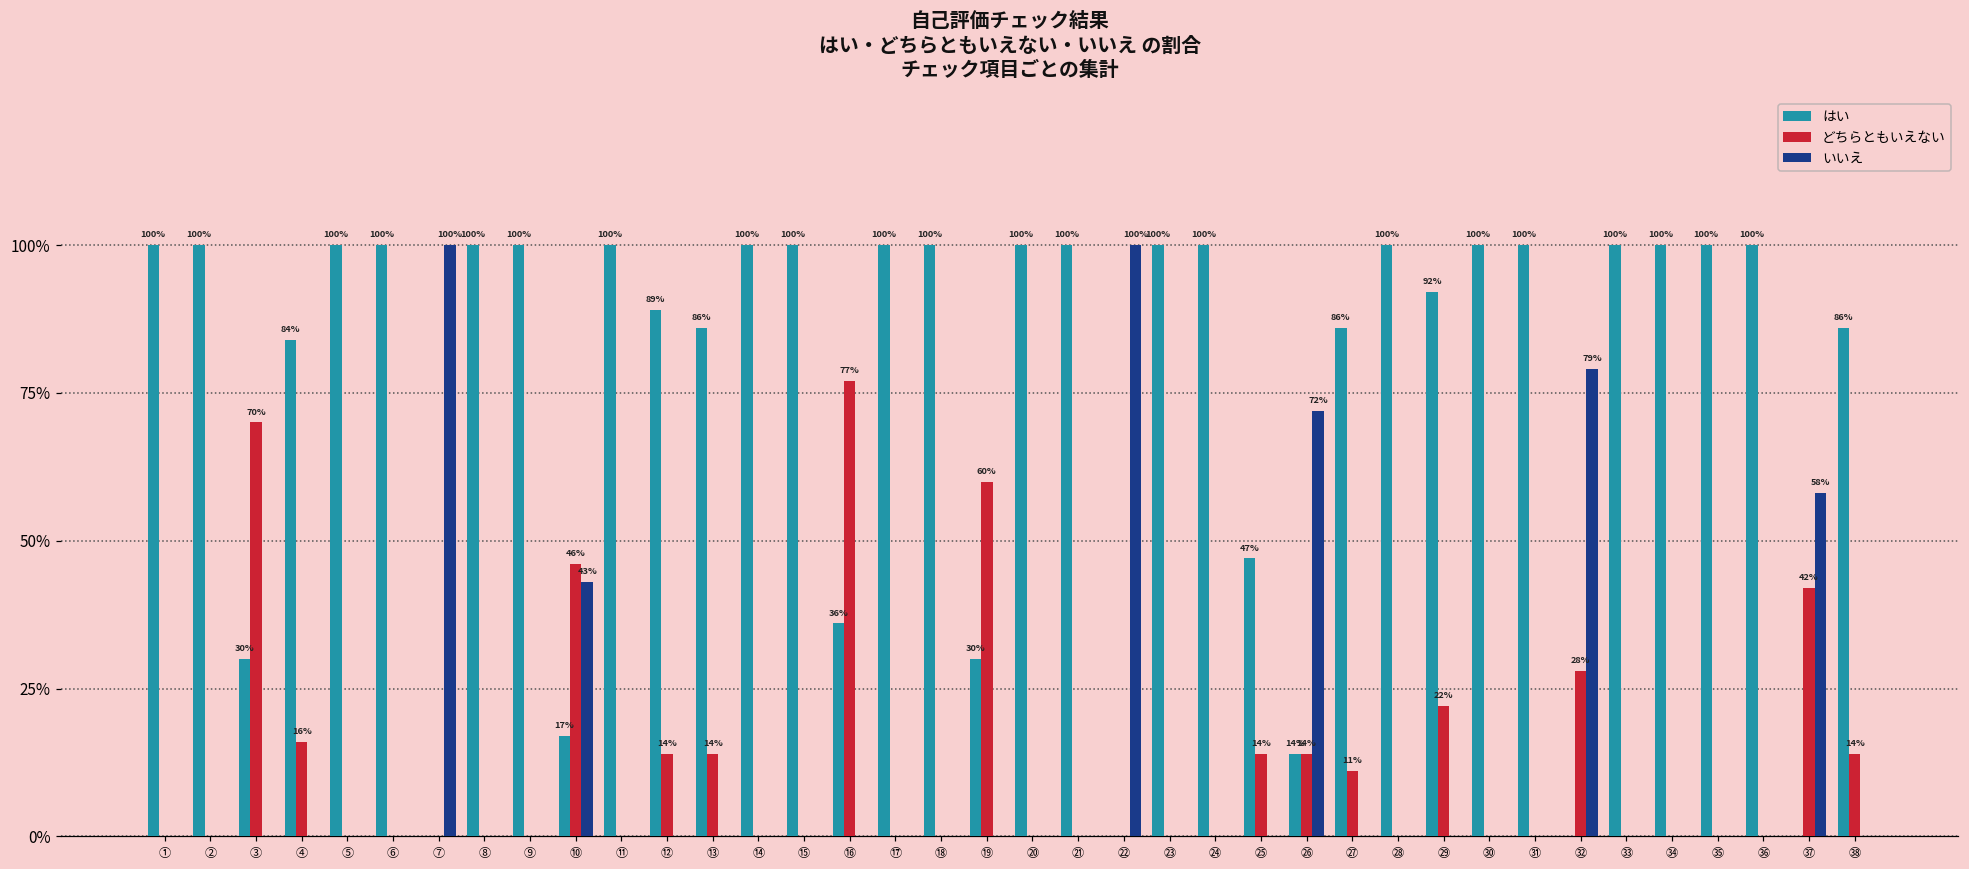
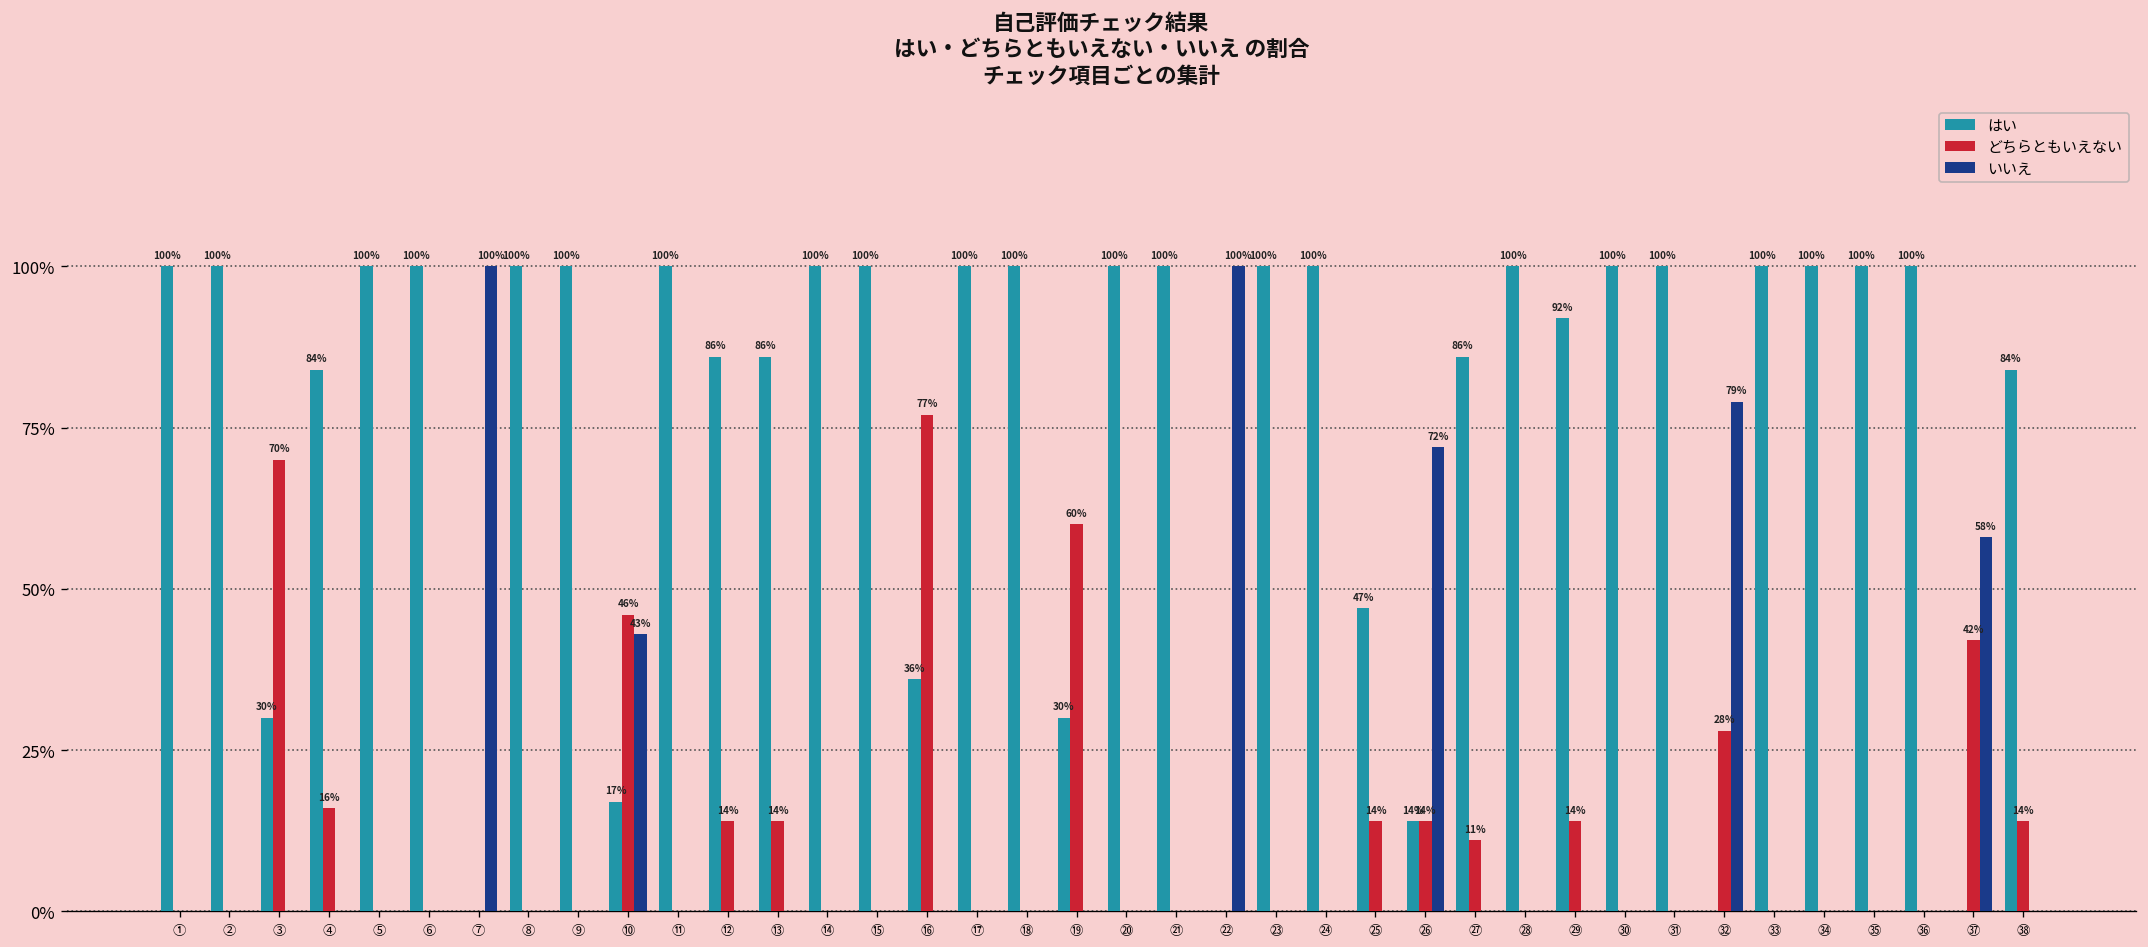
はい, ⑫: 89% -> 86%
どちらともいえない, ㉙: 22% -> 14%
はい, ㊳: 86% -> 84%
